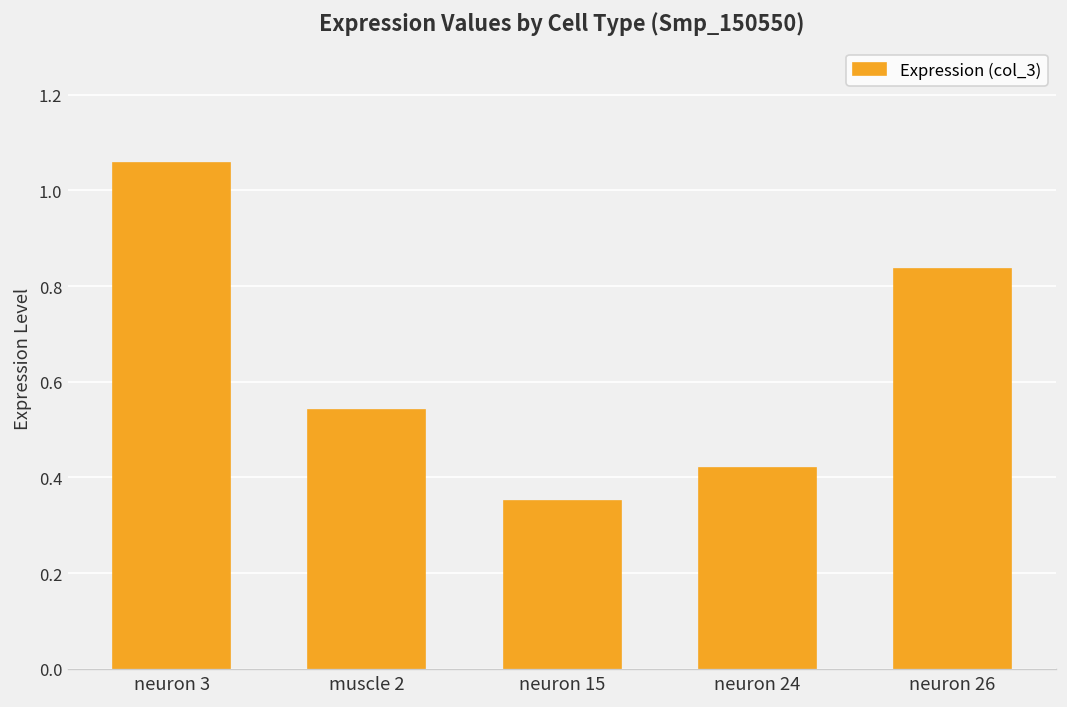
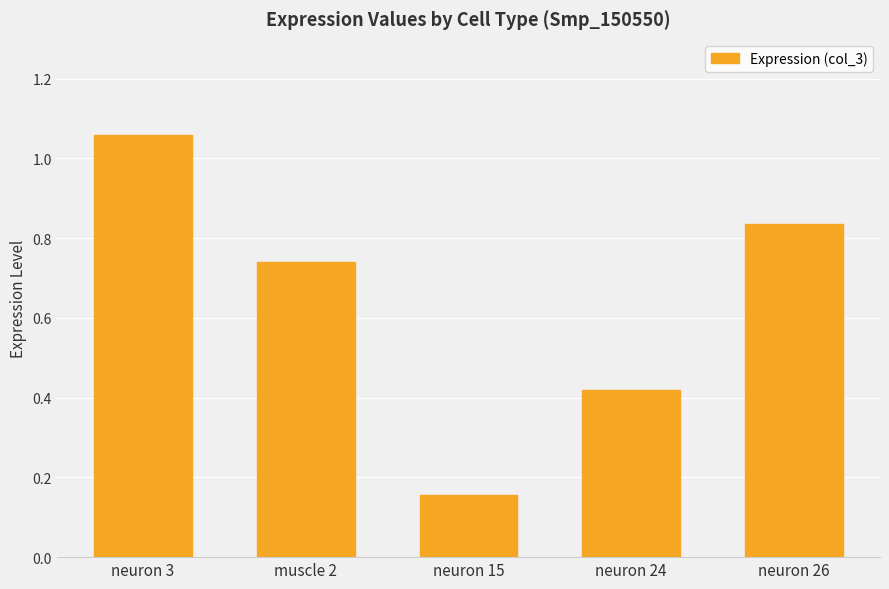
muscle 2: 0.54 -> 0.74
neuron 15: 0.35 -> 0.16
